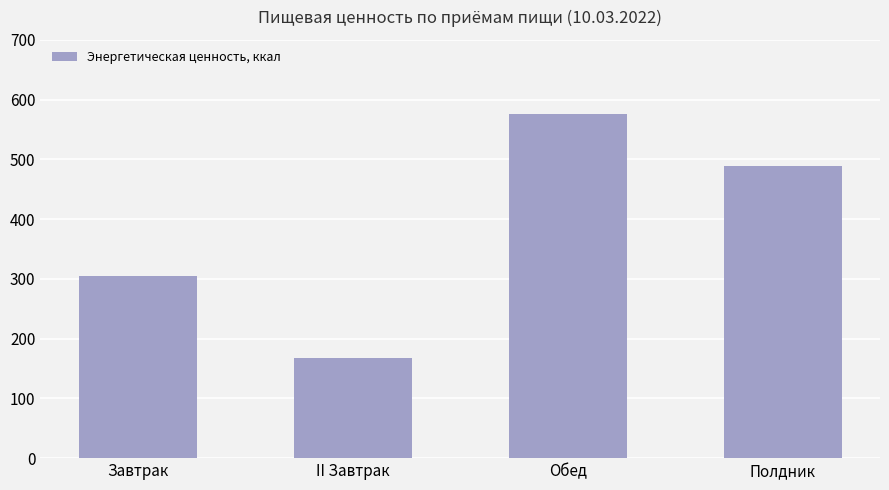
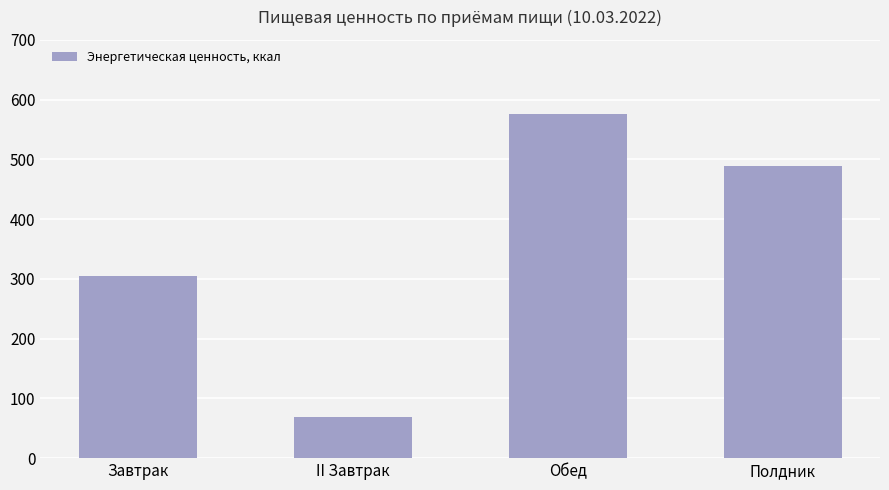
II Завтрак: 170 -> 70
